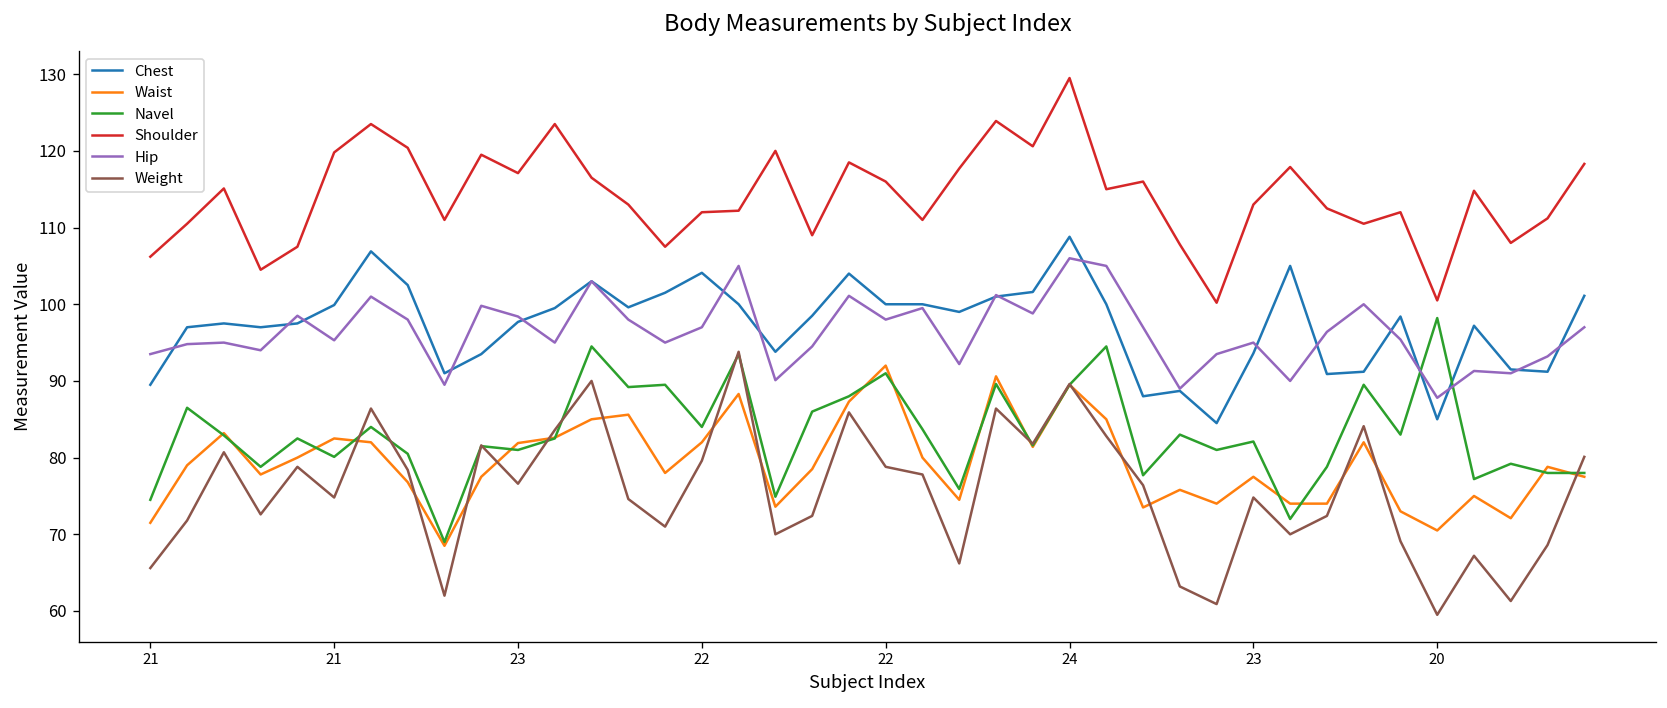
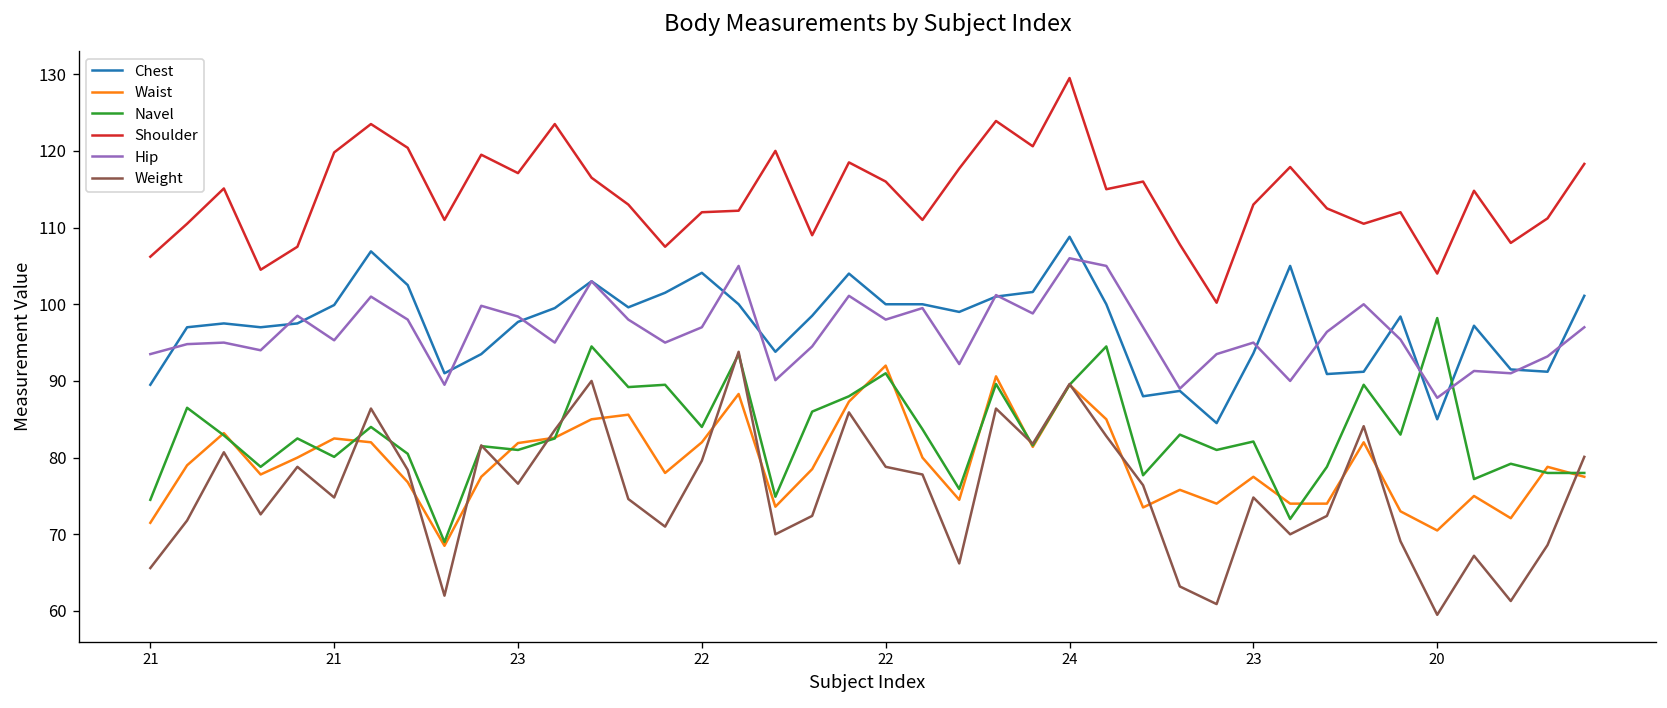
Shoulder, 20: 101 -> 104
